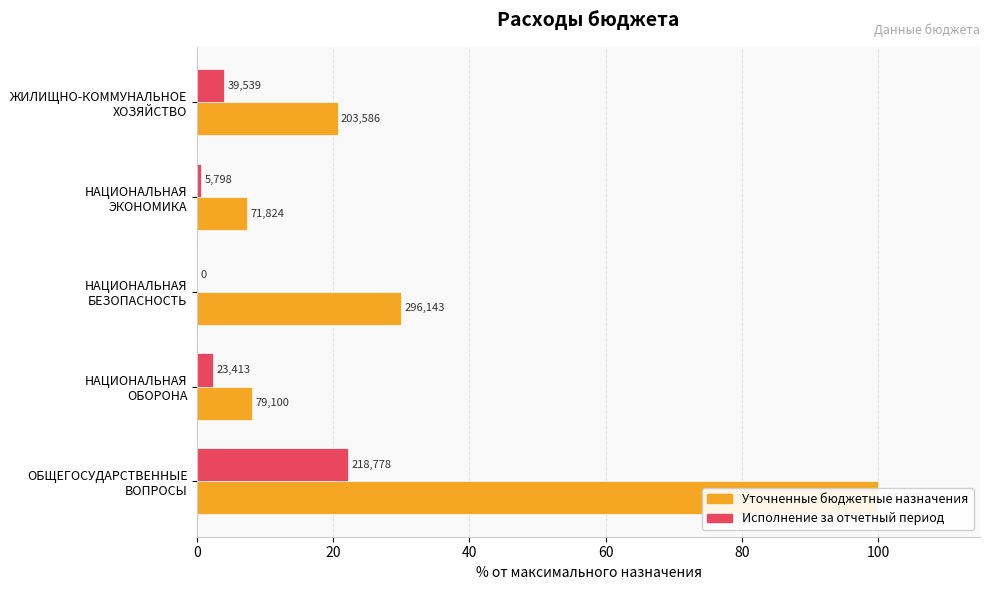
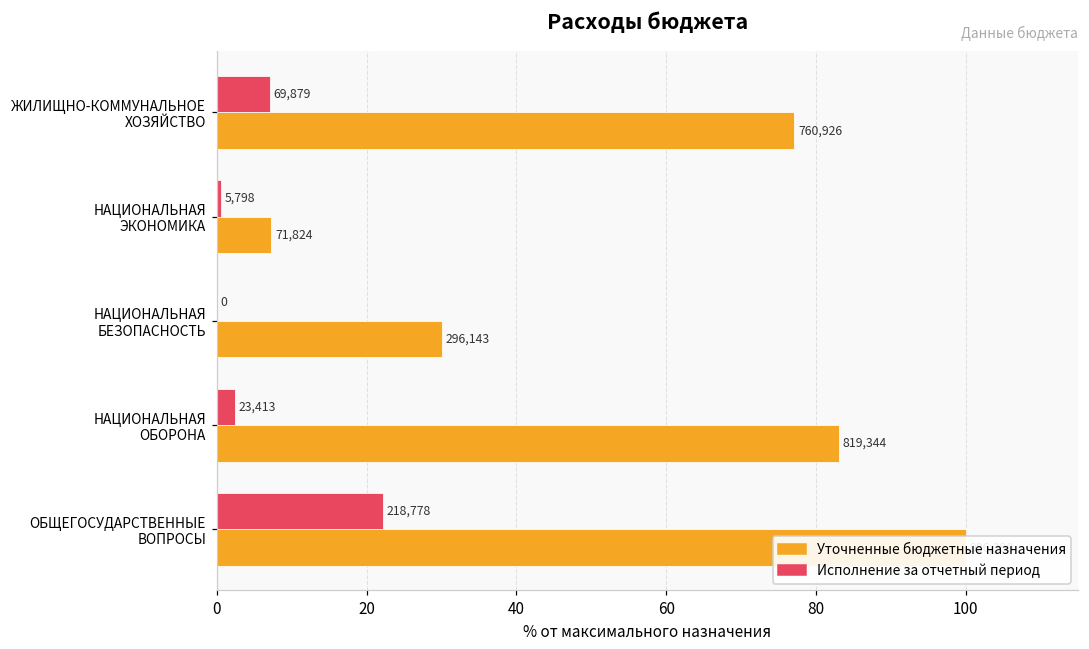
Исполнение за отчетный период, ЖИЛИЩНО-КОММУНАЛЬНОЕ ХОЗЯЙСТВО: 39,539 -> 69,879
Уточненные бюджетные назначения, ЖИЛИЩНО-КОММУНАЛЬНОЕ ХОЗЯЙСТВО: 203,586 -> 760,926
Уточненные бюджетные назначения, НАЦИОНАЛЬНАЯ ОБОРОНА: 79,100 -> 819,344
